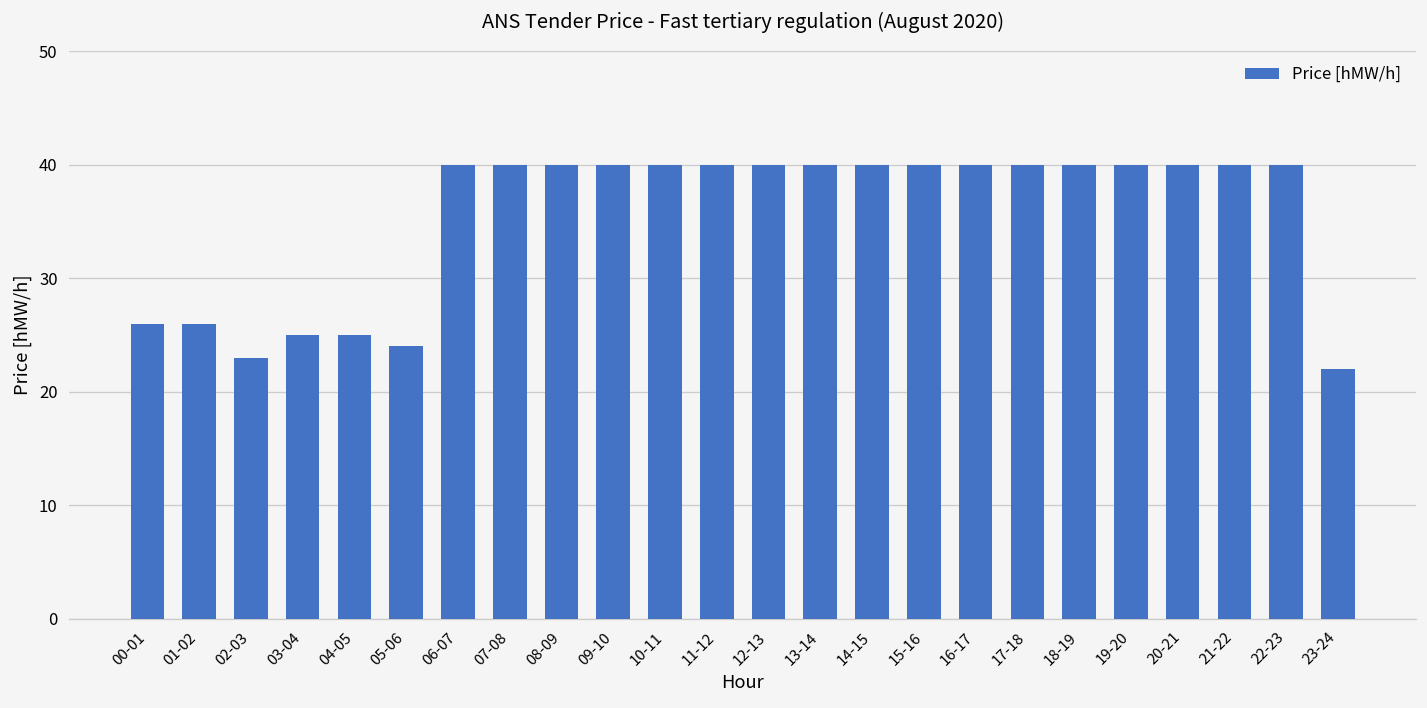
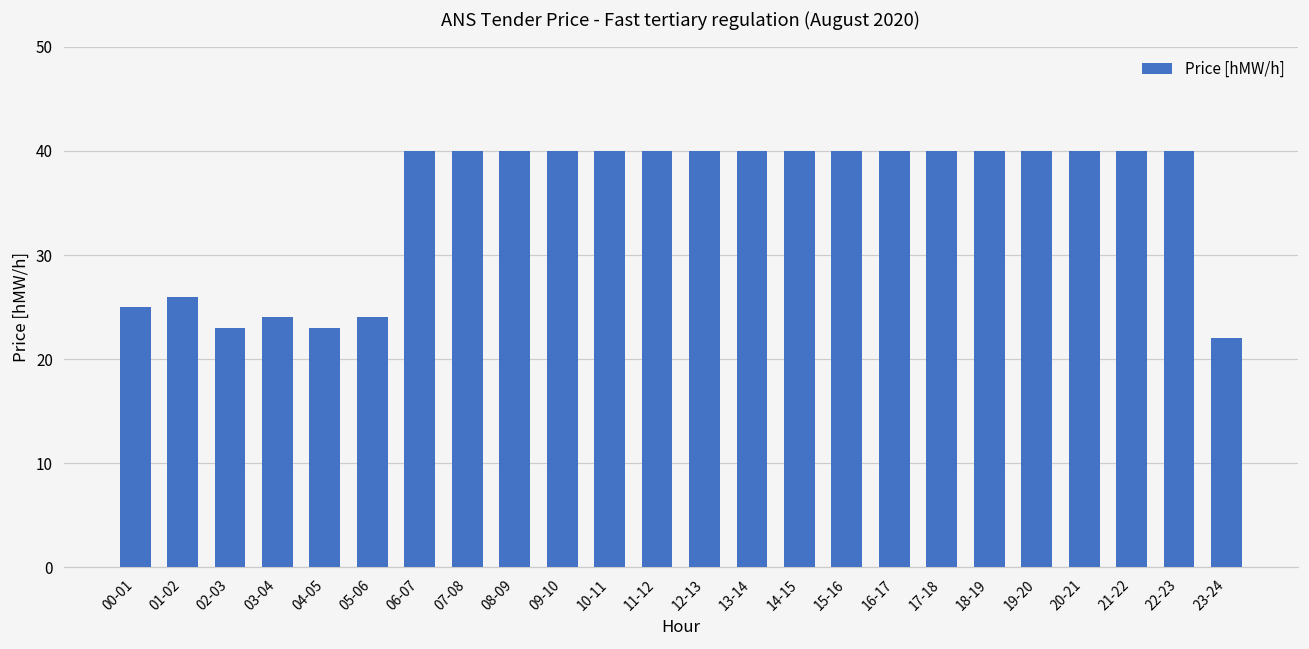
00-01: 26 -> 25
03-04: 25 -> 24
04-05: 25 -> 23
